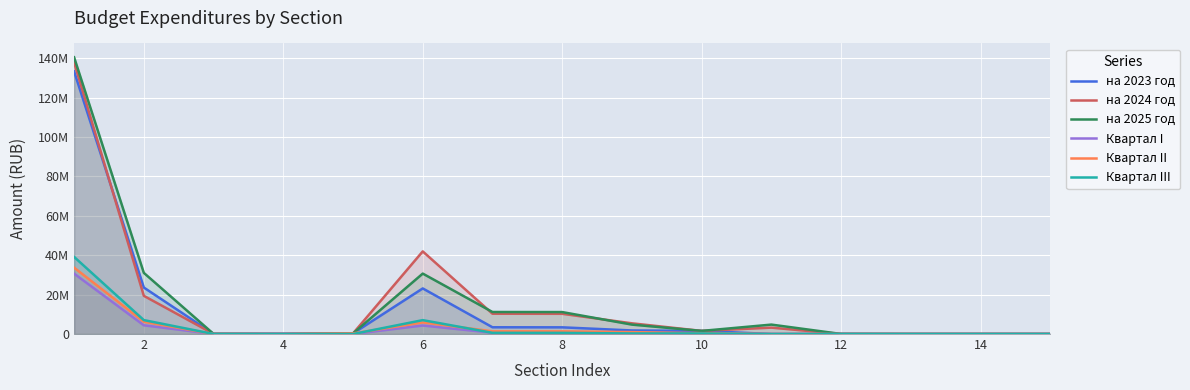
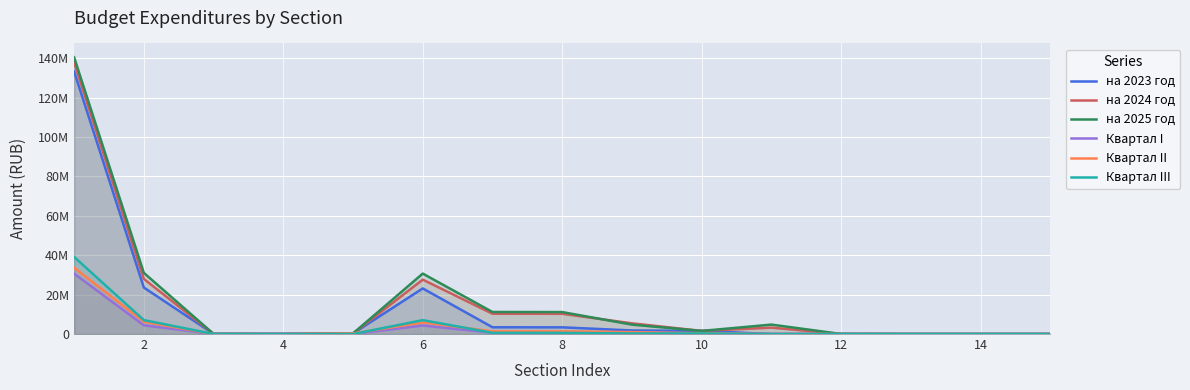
на 2024 год, 2: 19000000 -> 28000000
на 2024 год, 6: 42000000 -> 28000000
